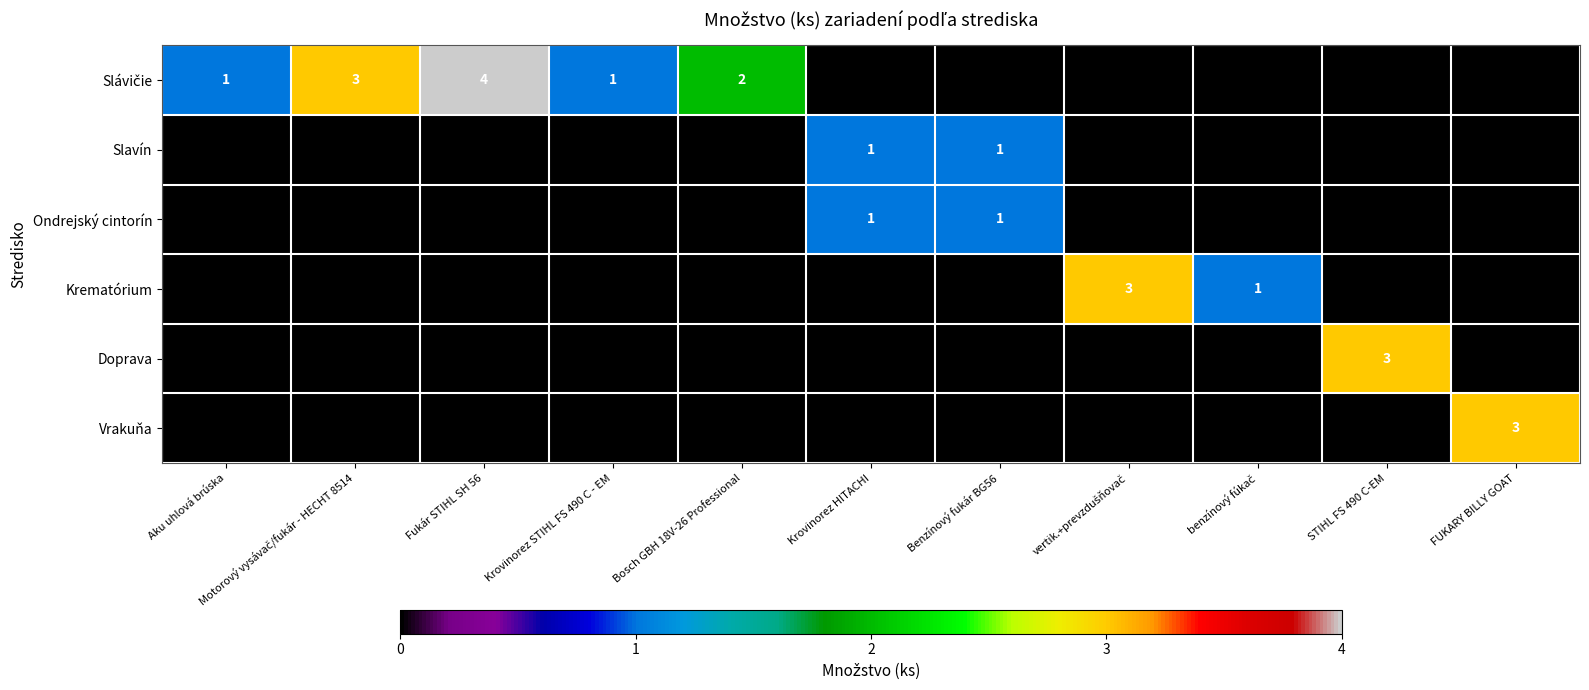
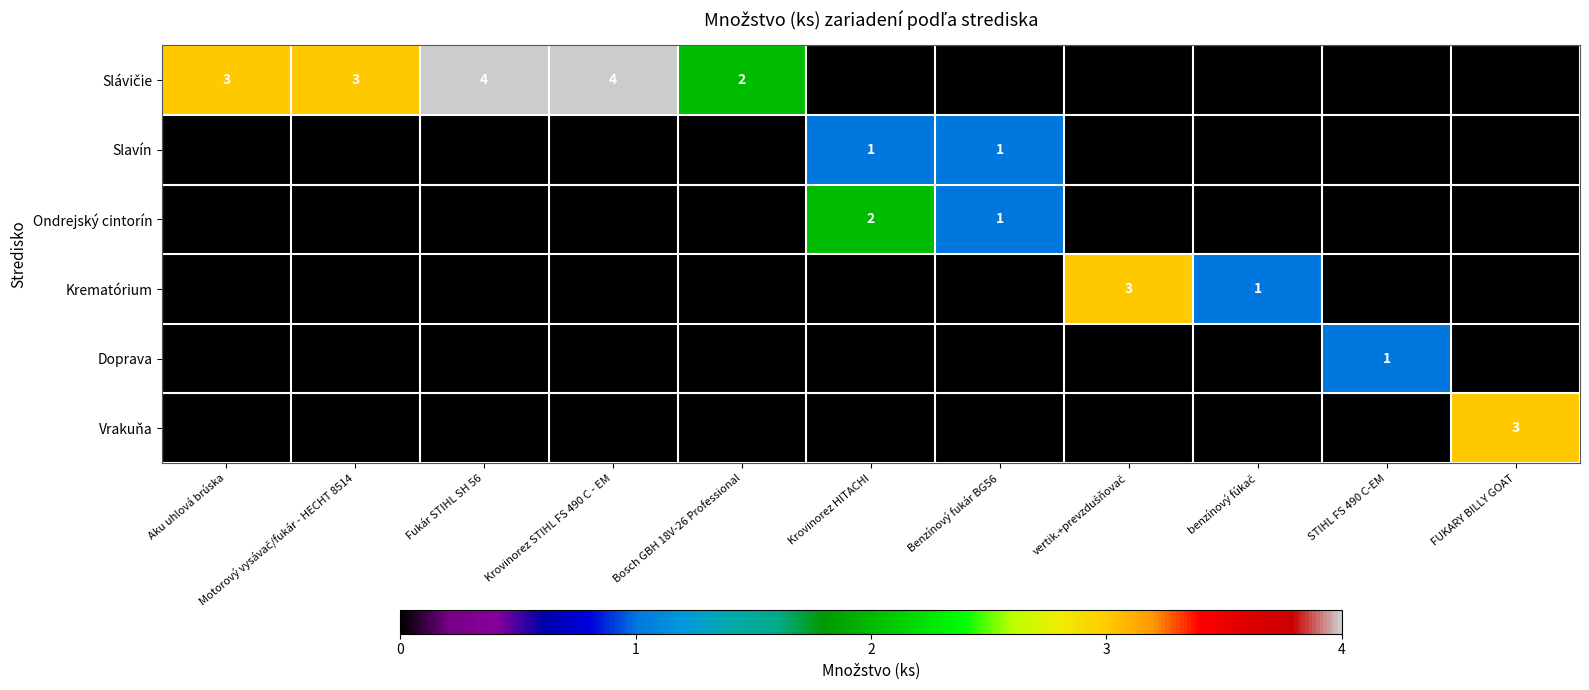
Slávičie, Aku uhlová brúska: 1 -> 3
Slávičie, Krovinorez STIHL FS 490 C - EM: 1 -> 4
Ondrejský cintorín, Krovinorez HITACHI: 1 -> 2
Doprava, STIHL FS 490 C-EM: 3 -> 1
